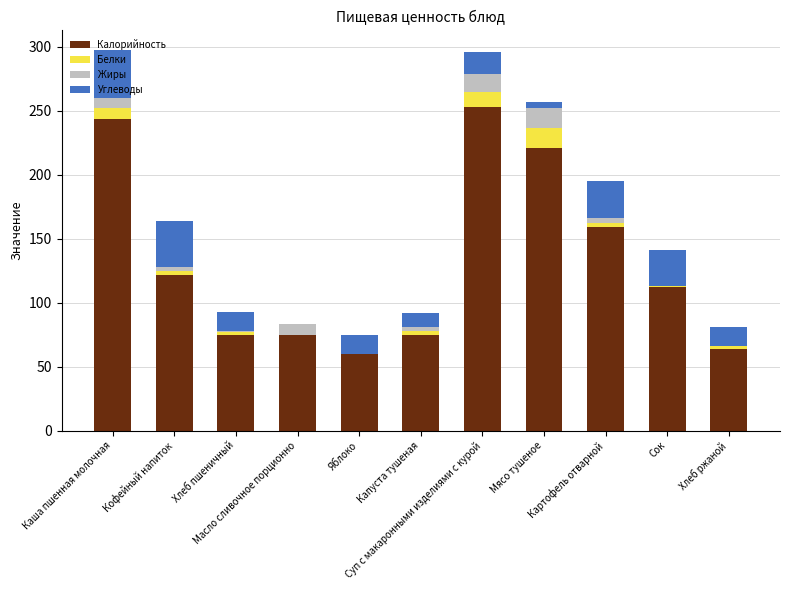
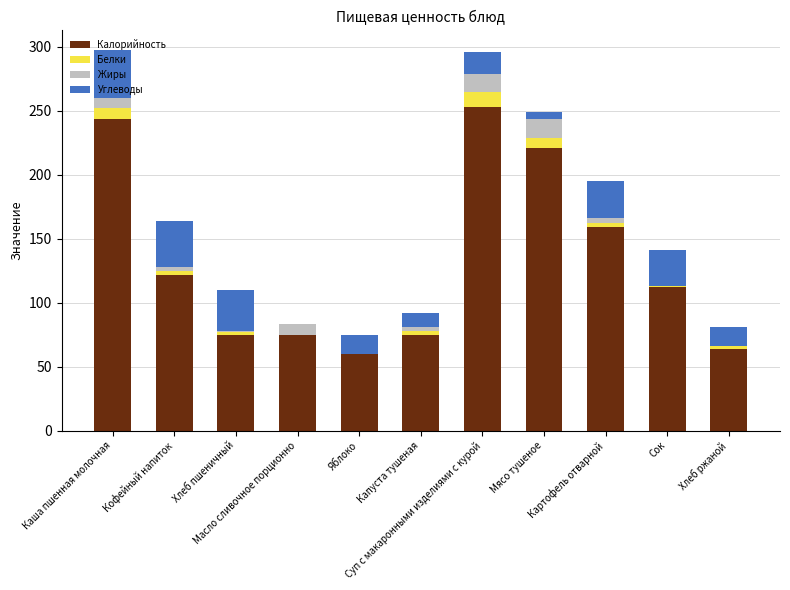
Углеводы, Хлеб пшеничный: 15 -> 32
Белки, Мясо тушеное: 16 -> 8
